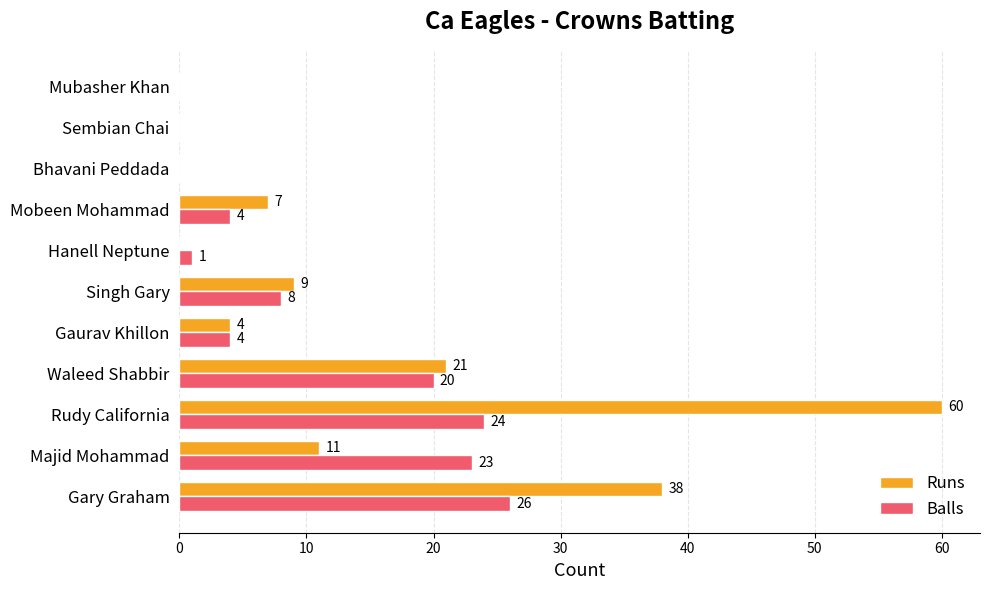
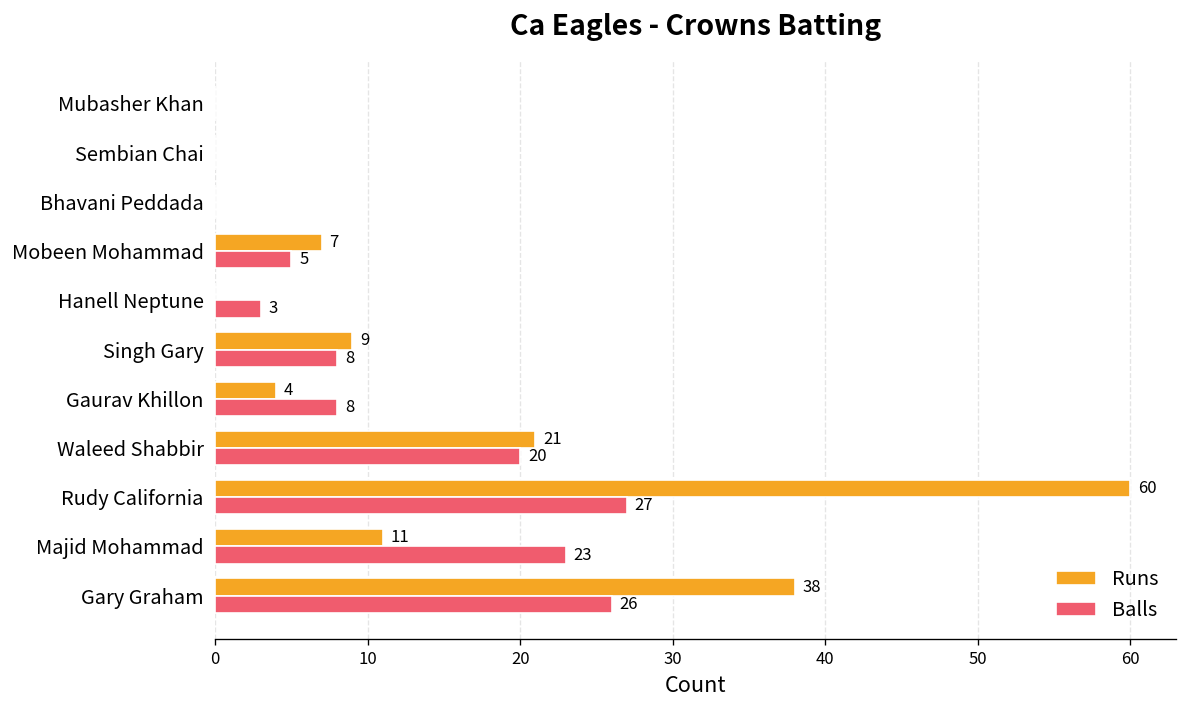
Balls, Mobeen Mohammad: 4 -> 5
Balls, Hanell Neptune: 1 -> 3
Balls, Gaurav Khillon: 4 -> 8
Balls, Rudy California: 24 -> 27
